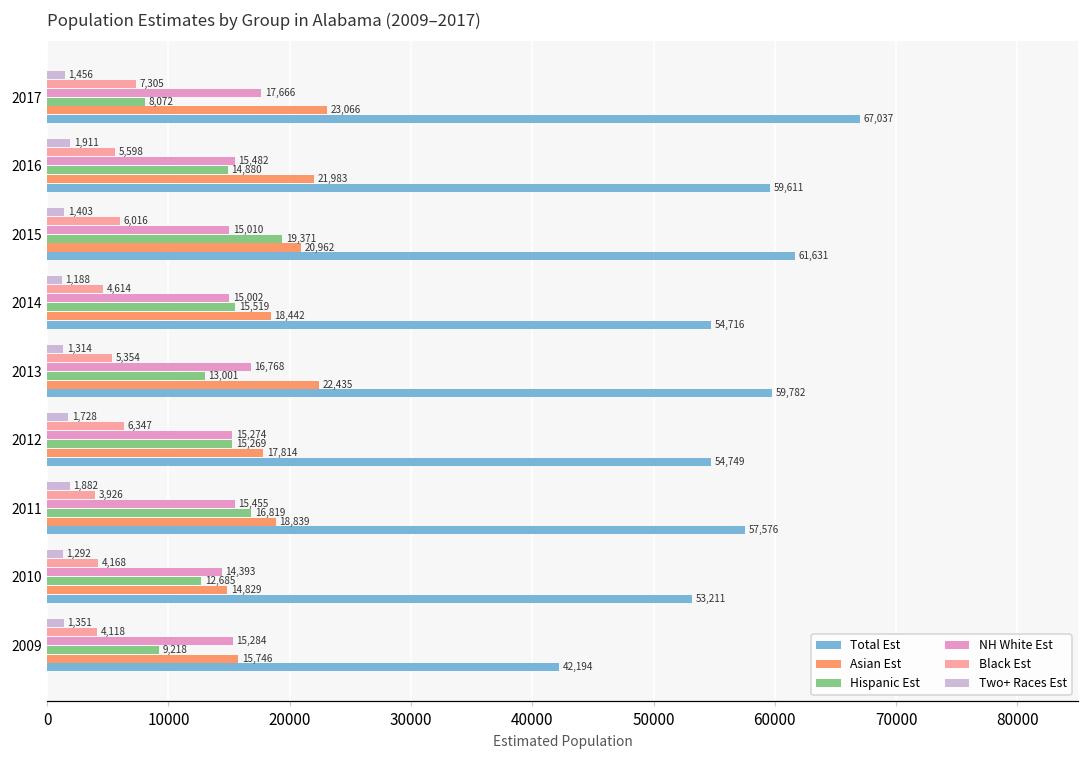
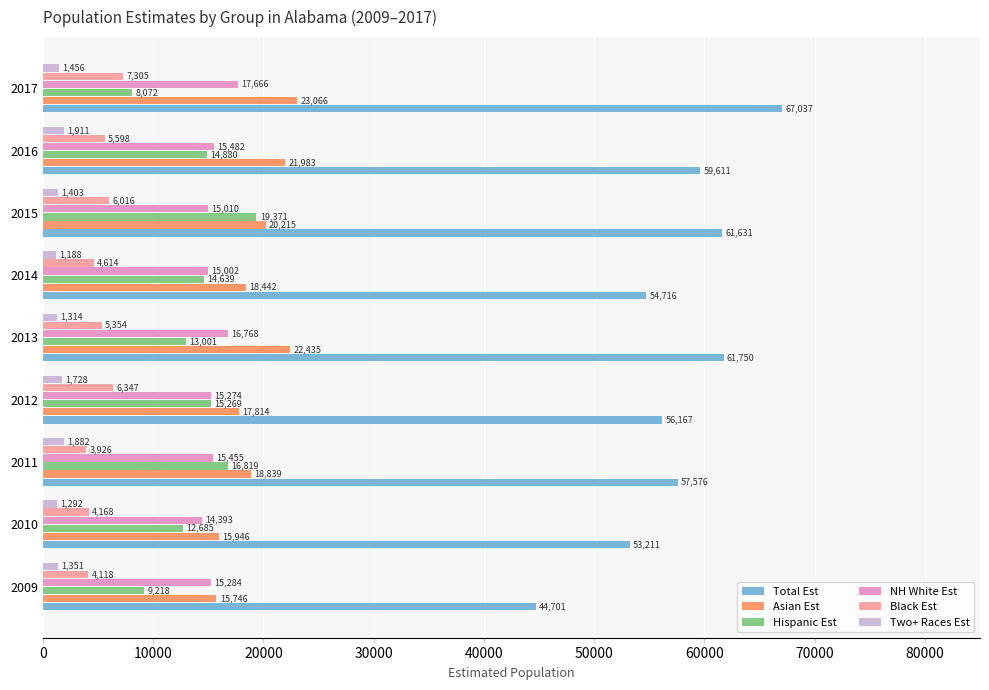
Asian Est, 2015: 20,962 -> 20,215
Hispanic Est, 2014: 15,519 -> 14,639
Total Est, 2013: 59,782 -> 61,750
Total Est, 2012: 54,749 -> 56,167
Asian Est, 2010: 14,829 -> 15,946
Total Est, 2009: 42,194 -> 44,701
